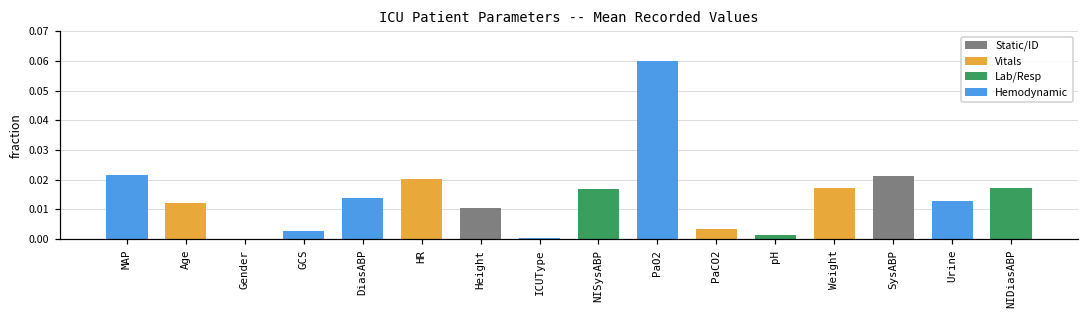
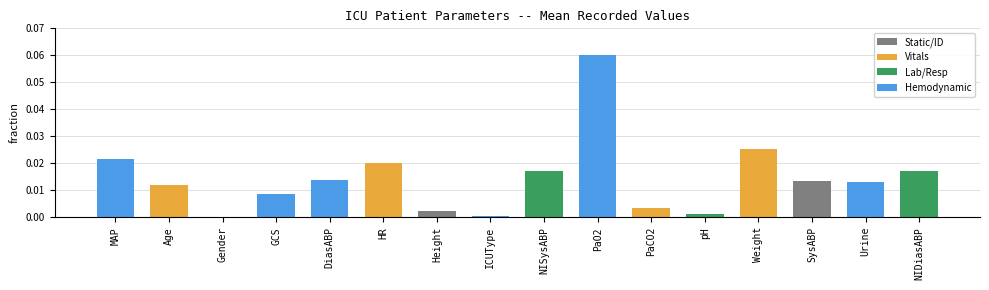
GCS: 0.003 -> 0.009
Height: 0.011 -> 0.002
Weight: 0.017 -> 0.025
SysABP: 0.021 -> 0.014
